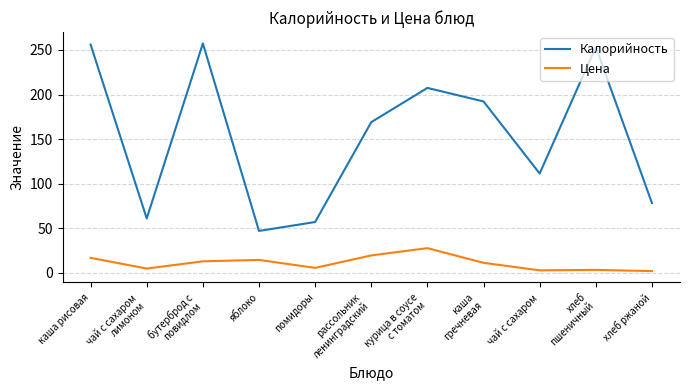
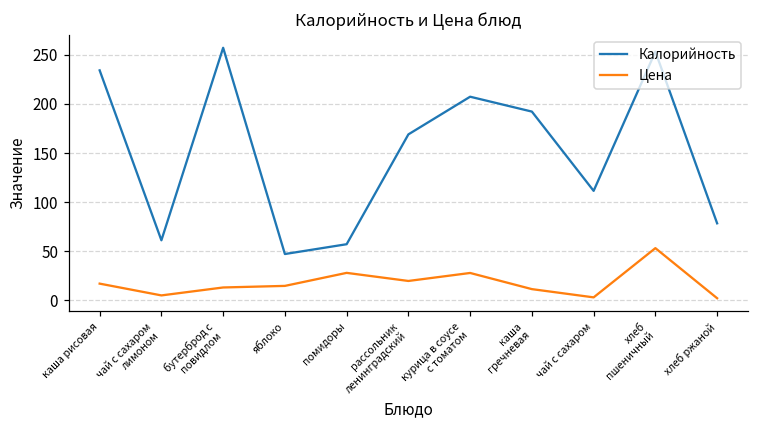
Калорийность, каша рисовая: 260 -> 230
Цена, помидоры: 10 -> 30
Цена, хлеб пшеничный: 0 -> 50
